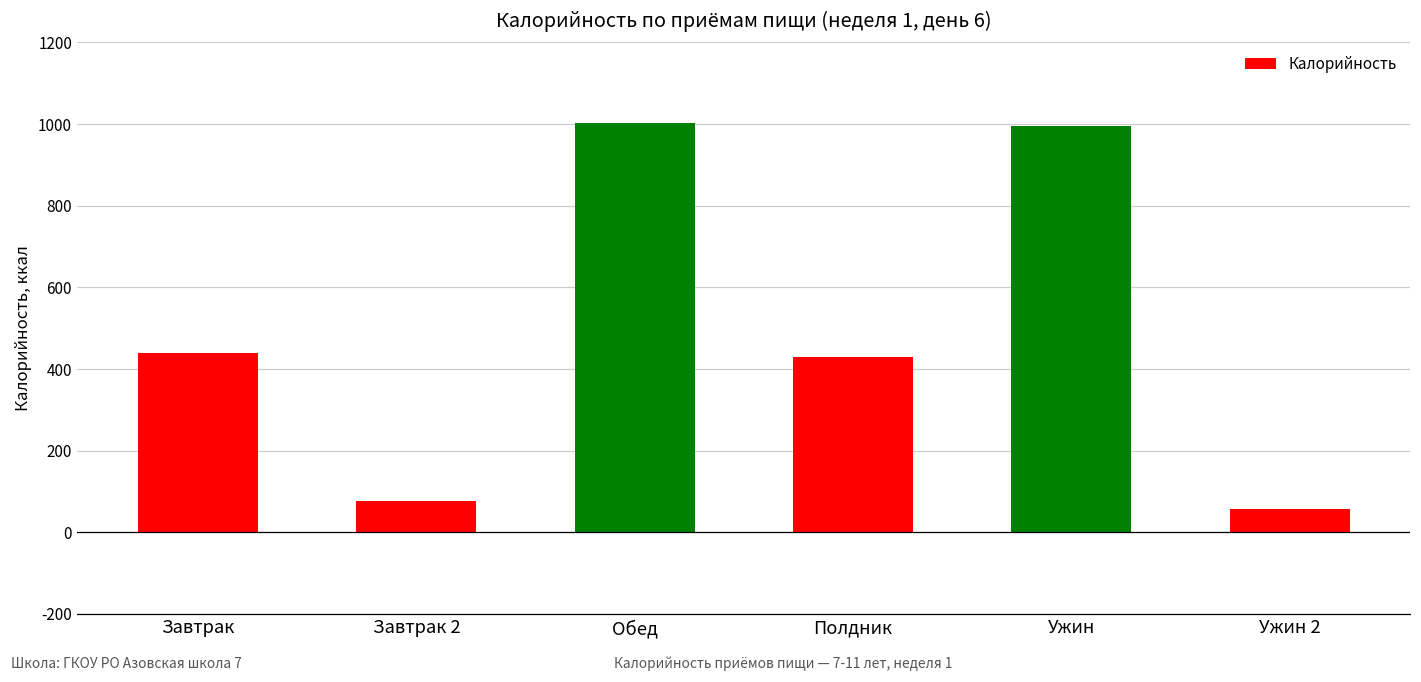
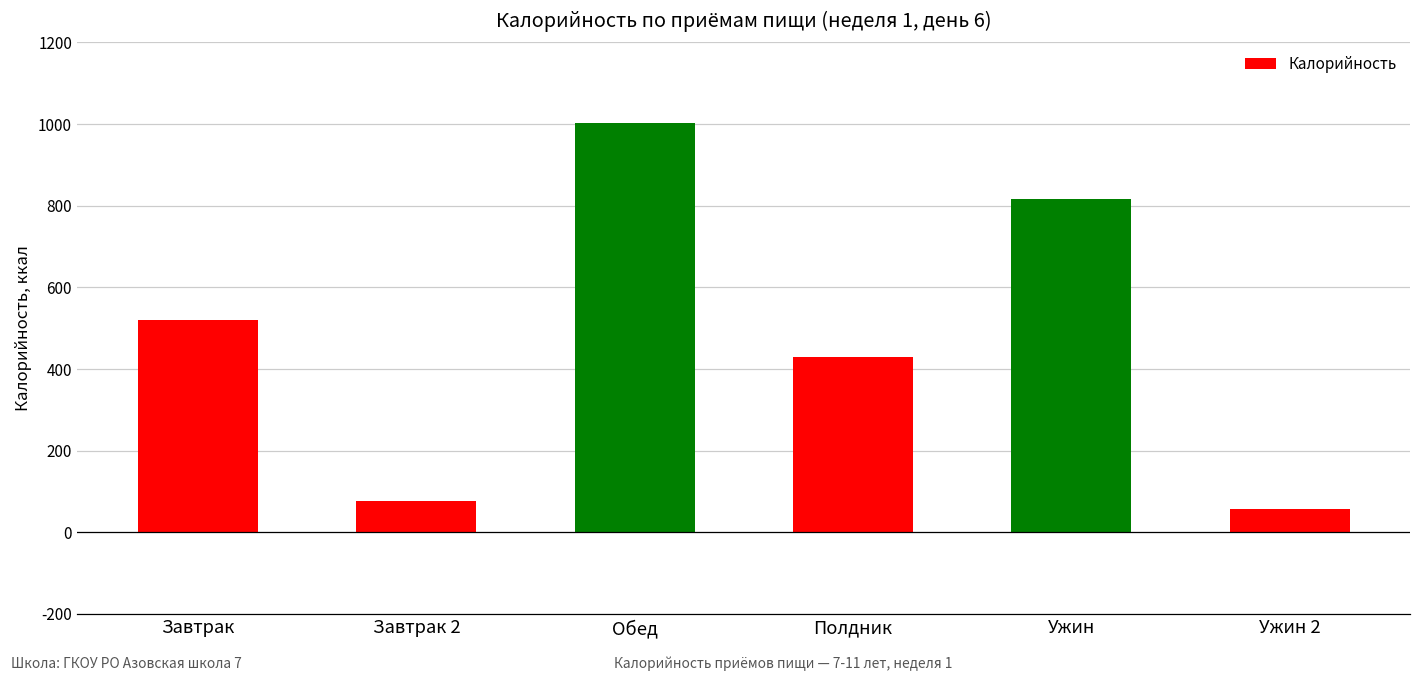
Завтрак: 440 -> 520
Ужин: 990 -> 820
